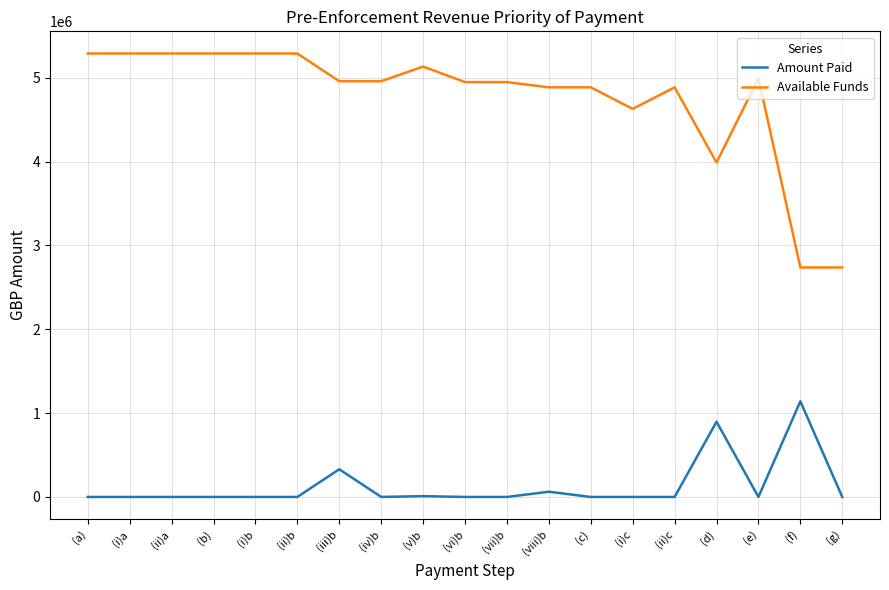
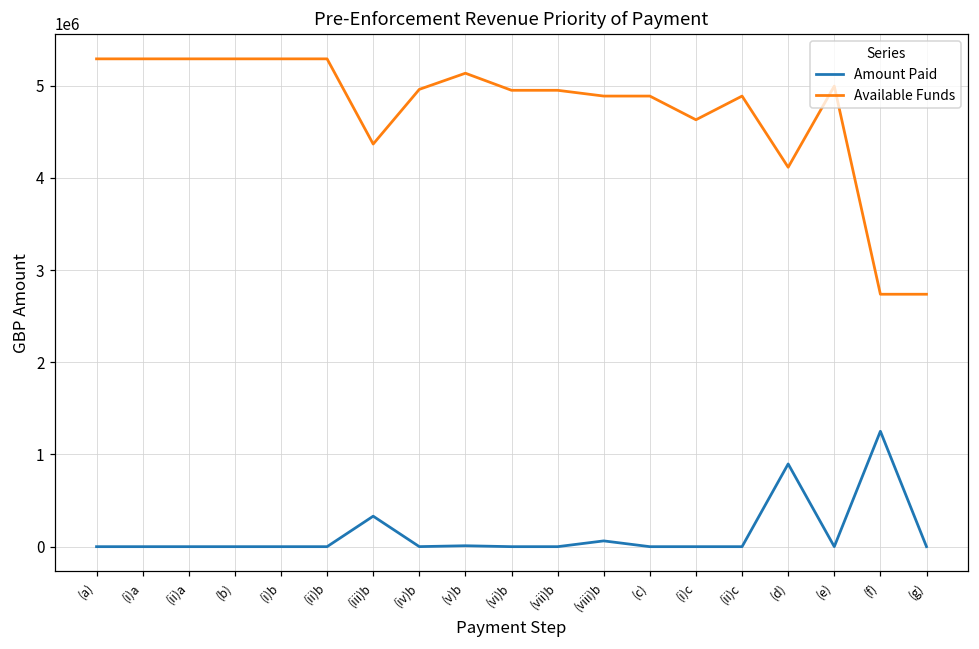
Available Funds, (iii)b: 5000000 -> 4400000
Available Funds, (d): 4000000 -> 4100000
Amount Paid, (f): 1100000 -> 1300000
